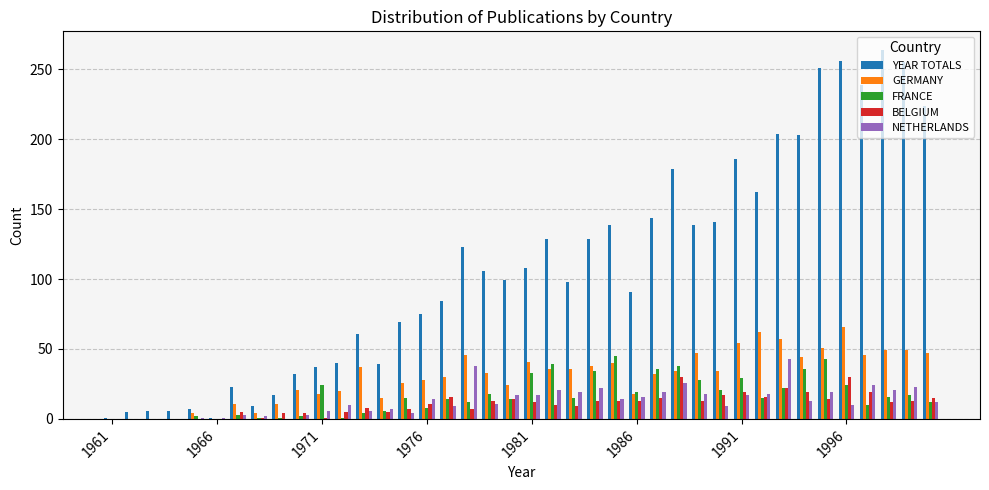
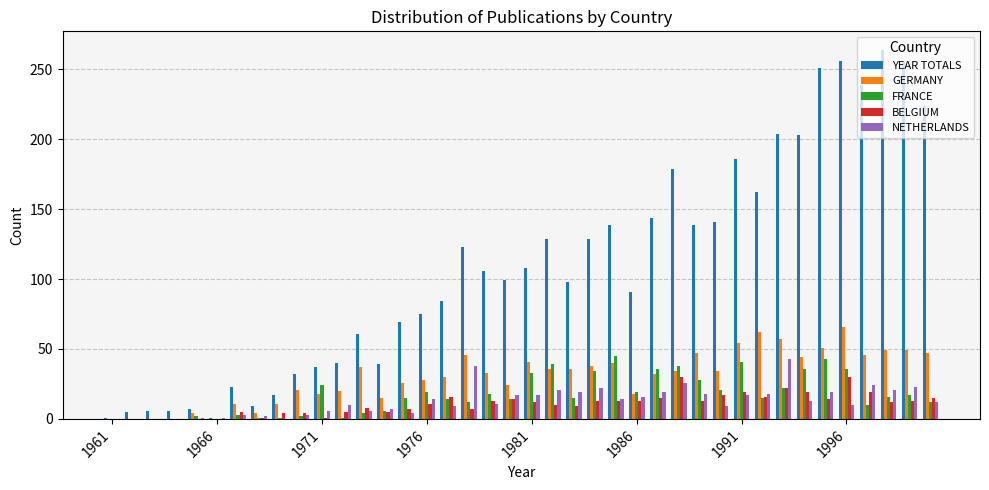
FRANCE, 1976: 8 -> 19
FRANCE, 1991: 29 -> 41
FRANCE, 1996: 24 -> 36
